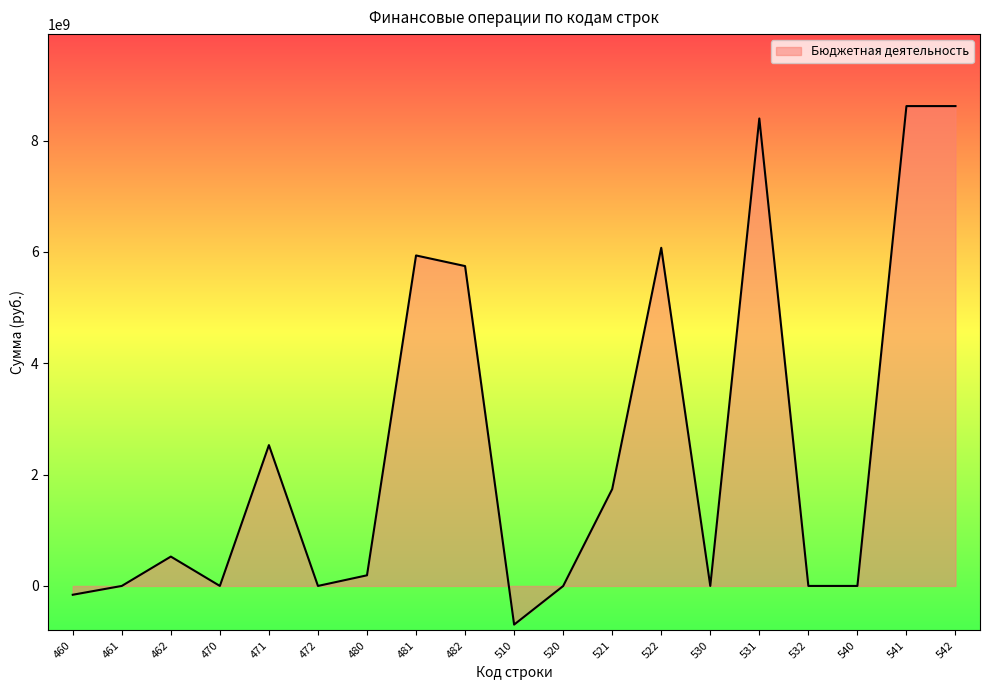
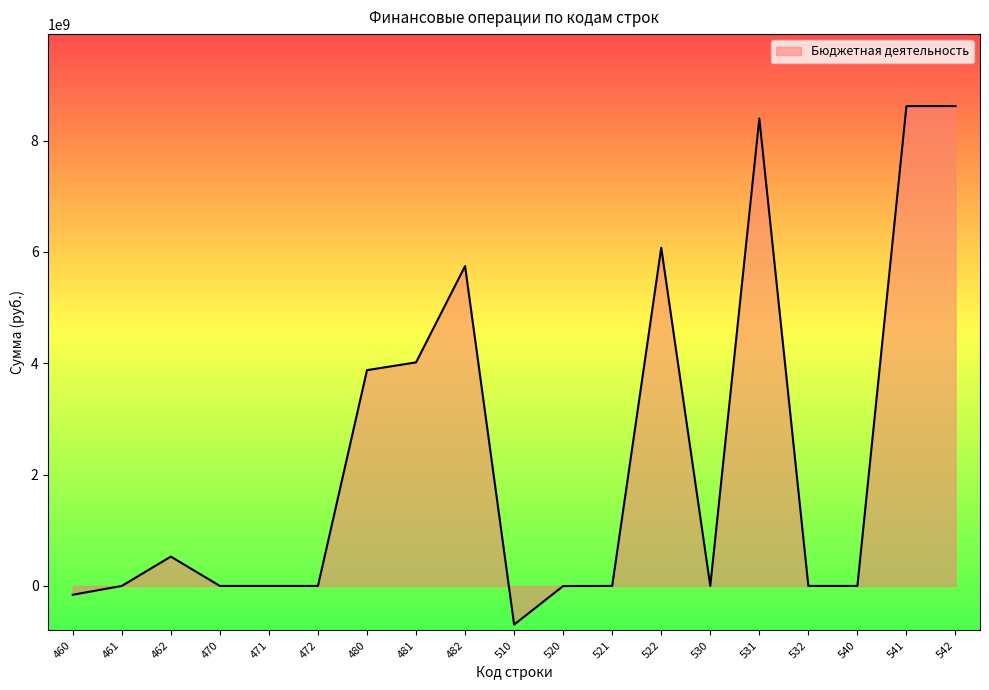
Бюджетная деятельность, 471: 2500000000 -> 0
Бюджетная деятельность, 480: 200000000 -> 3900000000
Бюджетная деятельность, 481: 5900000000 -> 4000000000
Бюджетная деятельность, 521: 1700000000 -> 0
